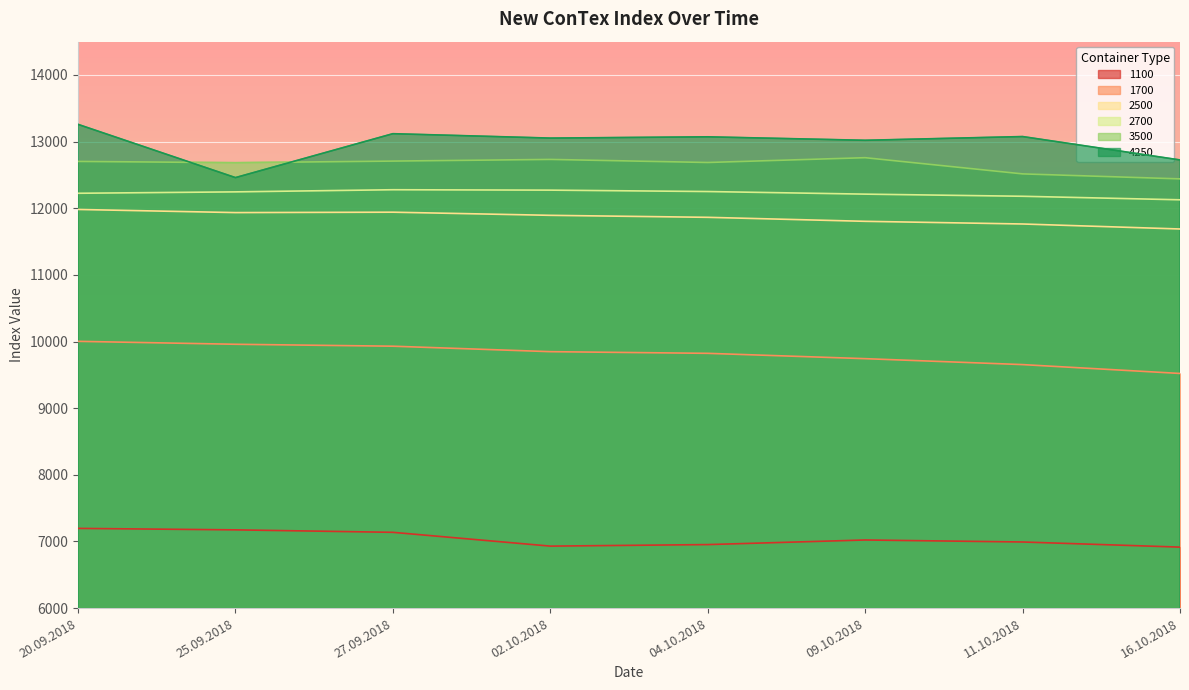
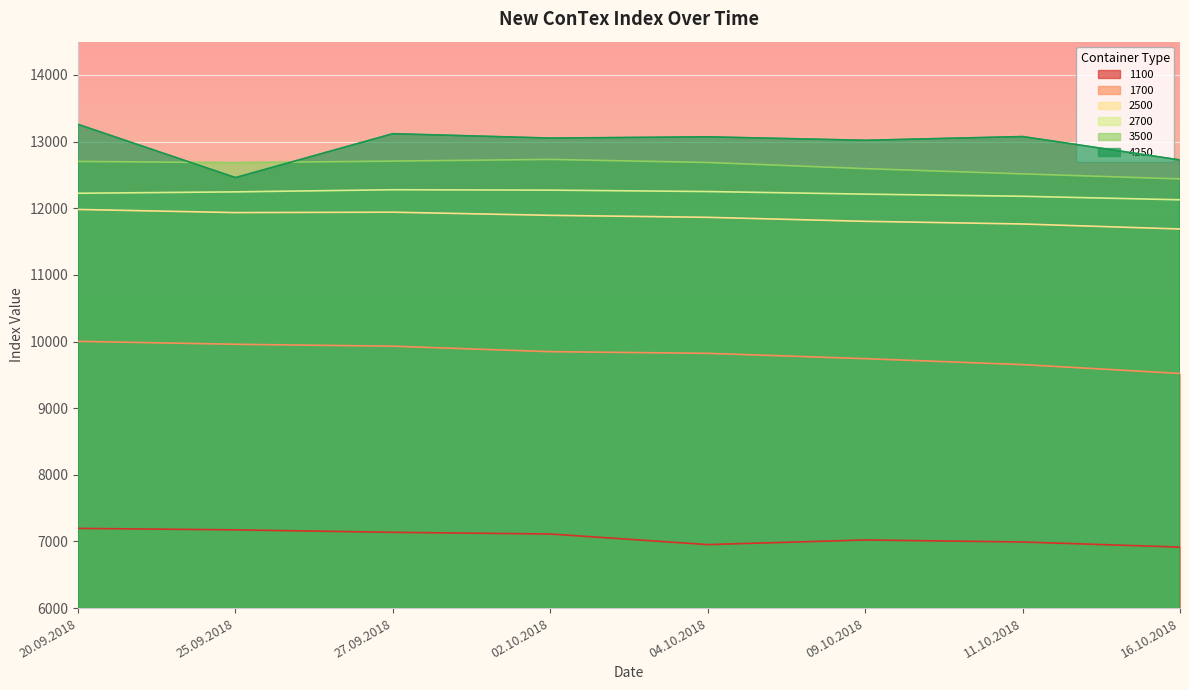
1100, 02.10.2018: 6900 -> 7100
3500, 09.10.2018: 12800 -> 12600
